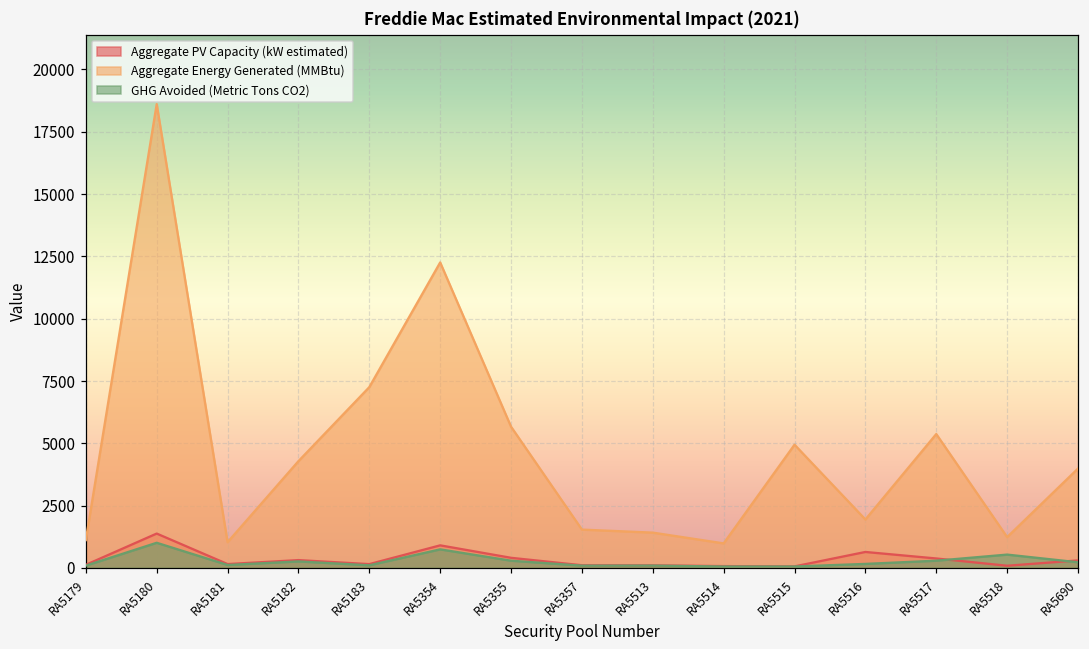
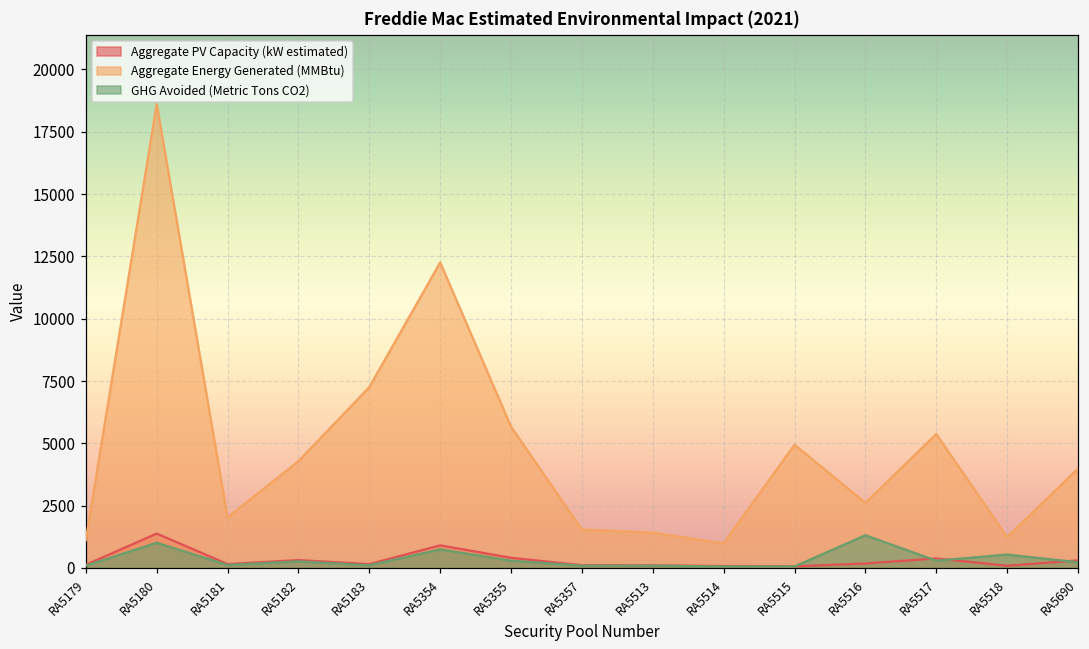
Aggregate Energy Generated (MMBtu), RA5181: 1000 -> 2000
Aggregate PV Capacity (kW estimated), RA5516: 600 -> 200
Aggregate Energy Generated (MMBtu), RA5516: 1900 -> 2600
GHG Avoided (Metric Tons CO2), RA5516: 200 -> 1300
